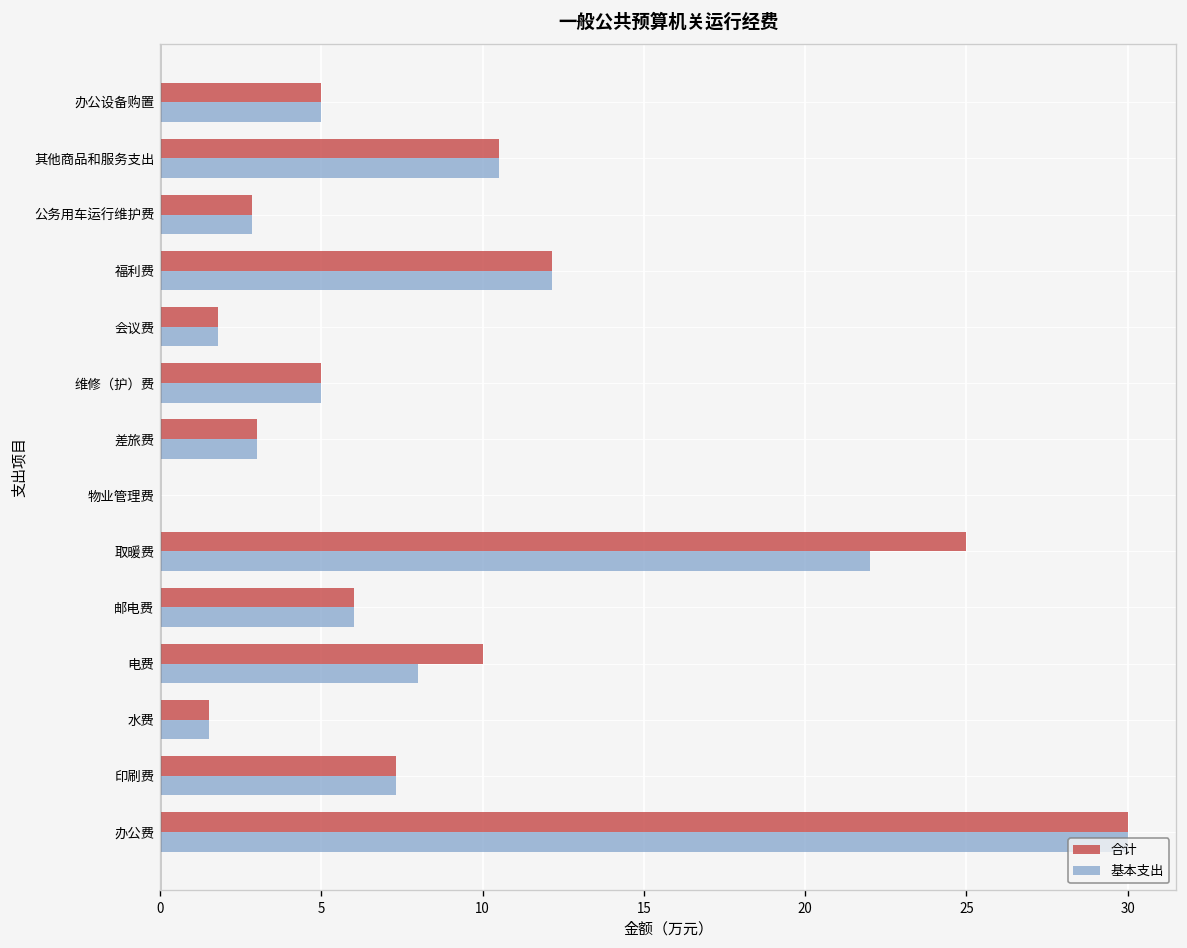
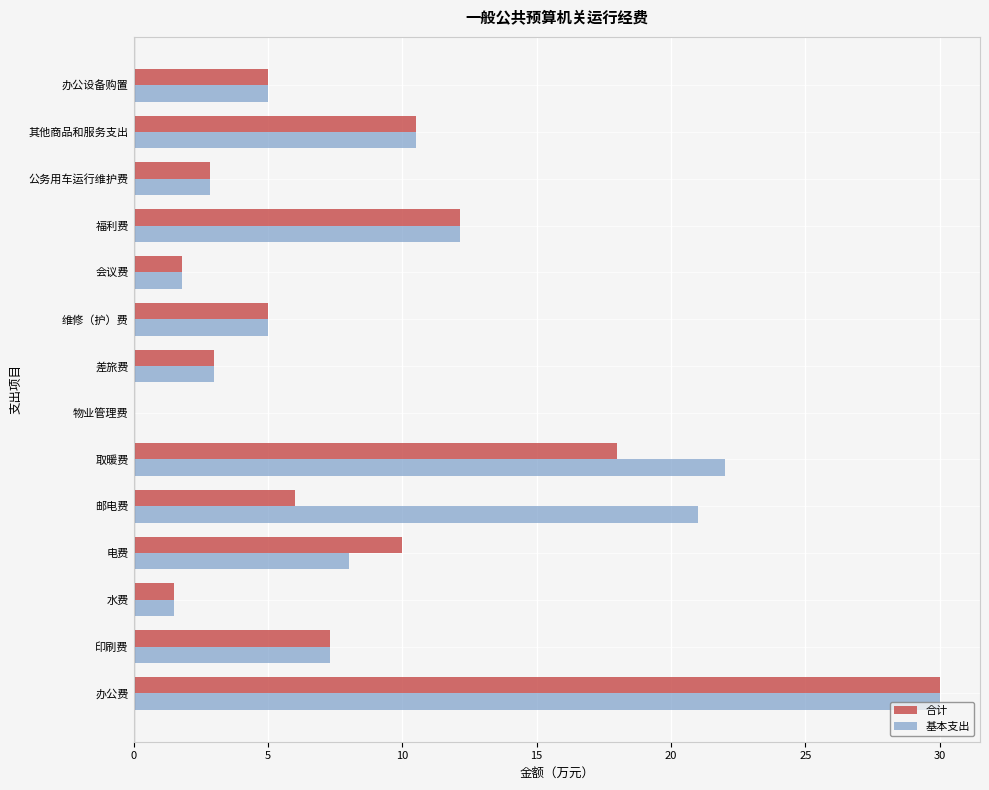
合计, 取暖费: 25 -> 18
基本支出, 邮电费: 6 -> 21
